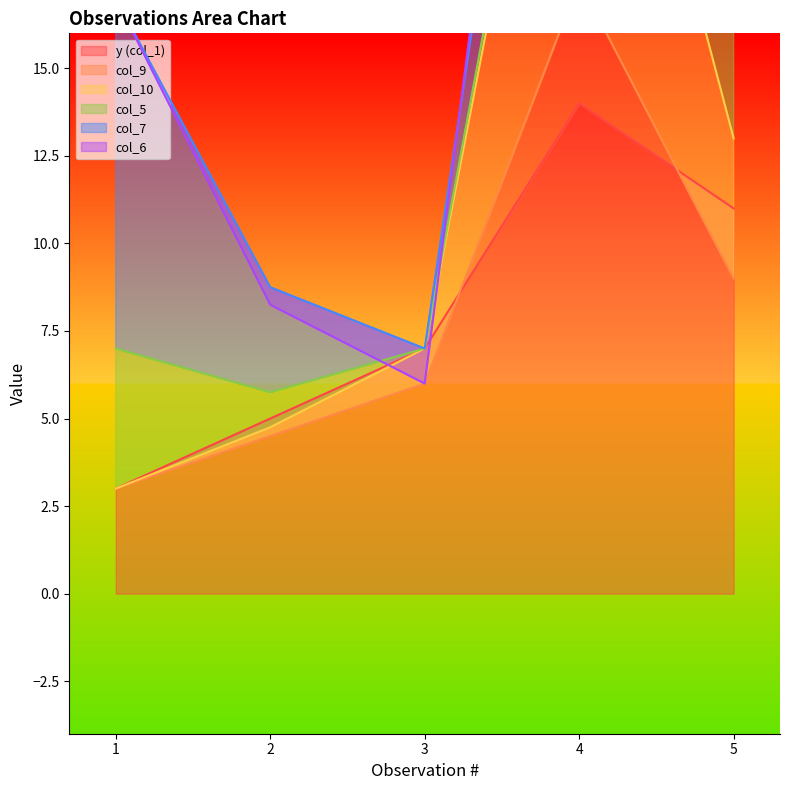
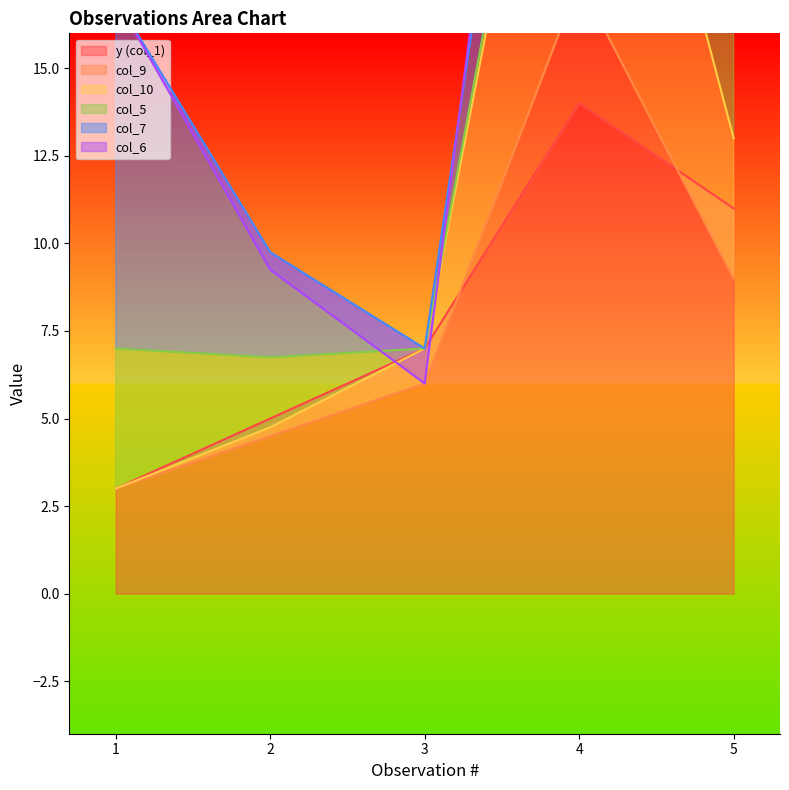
col_5, 2: 1 -> 2
